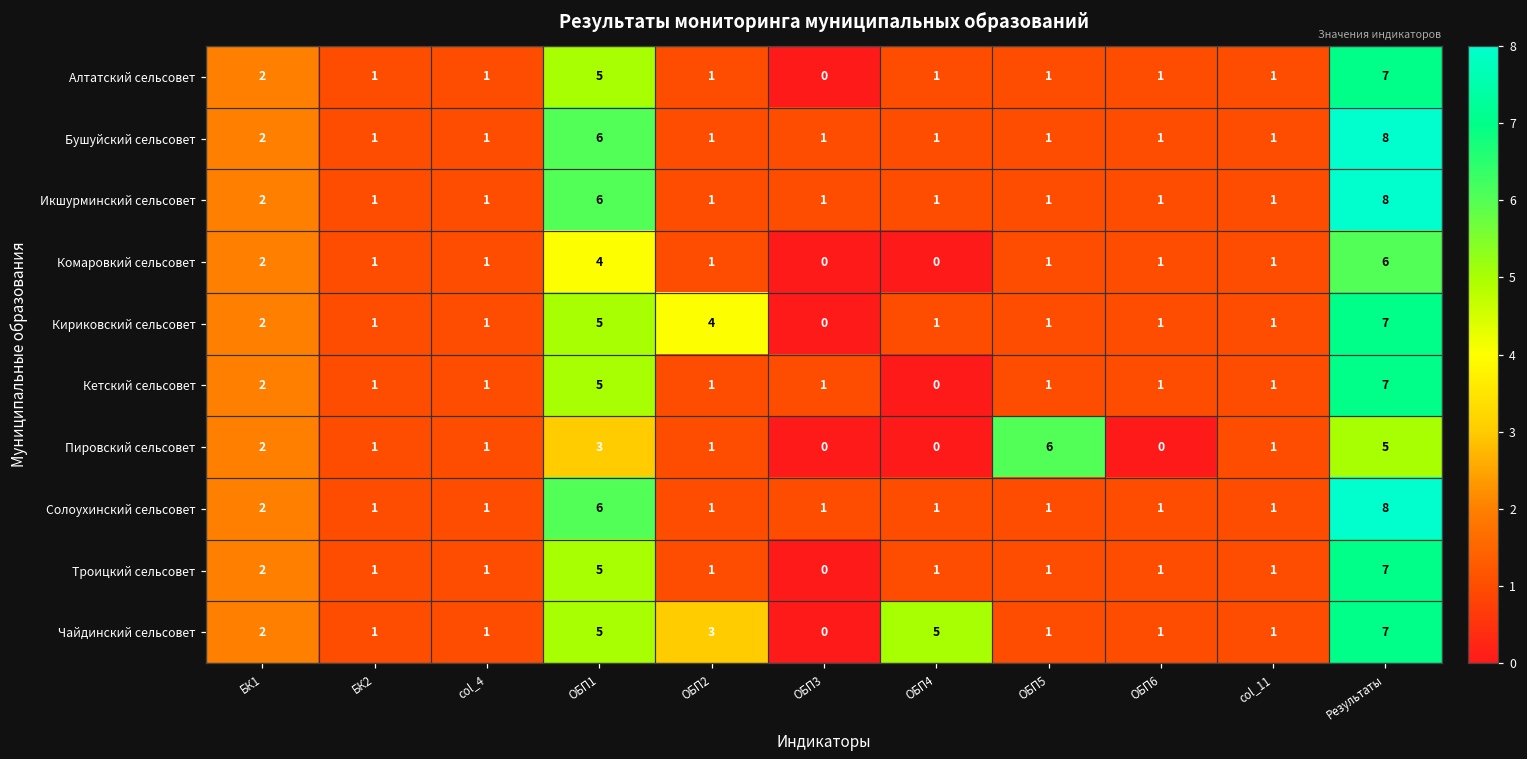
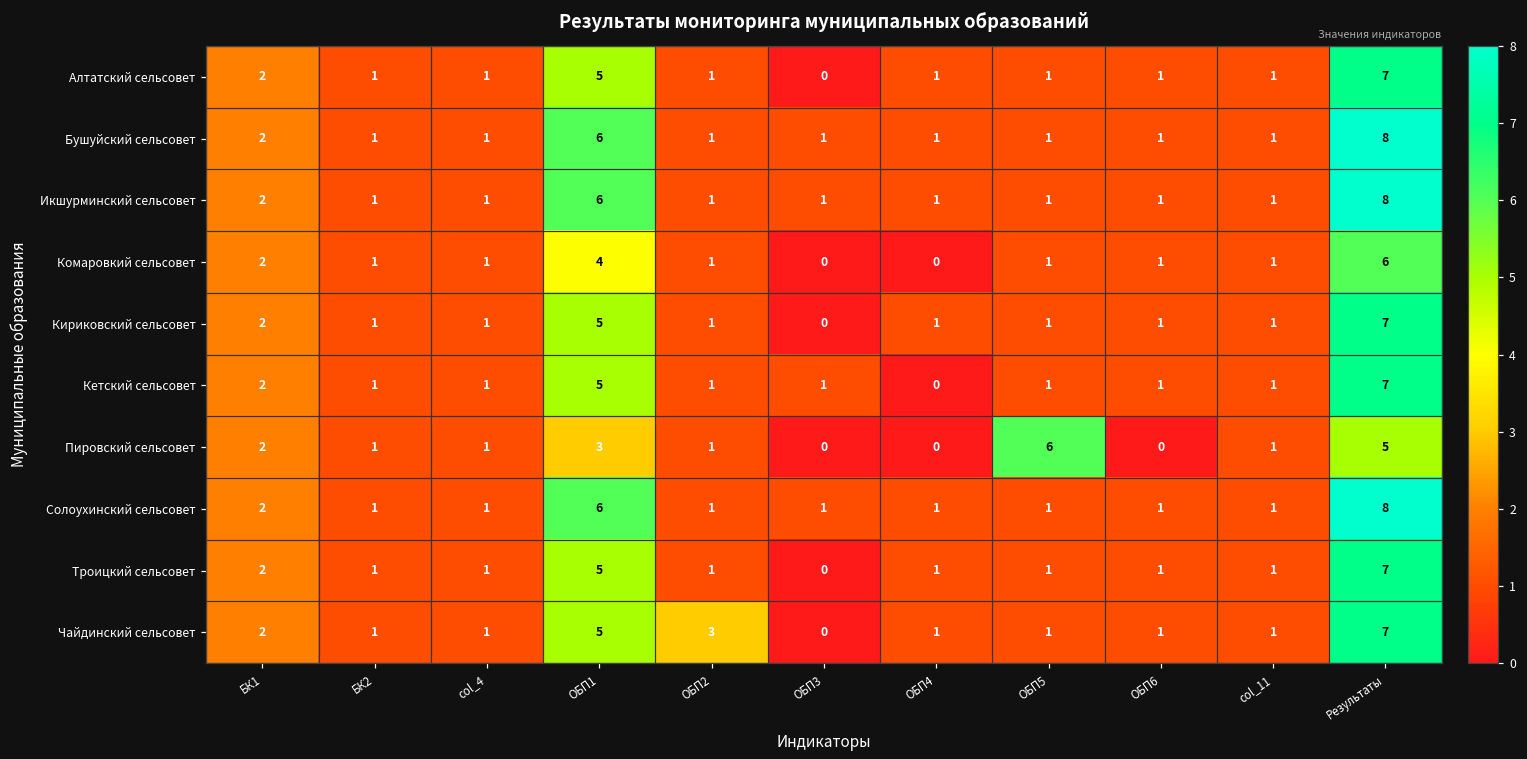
Кириковский сельсовет, ОБП2: 4 -> 1
Чайдинский сельсовет, ОБП4: 5 -> 1
